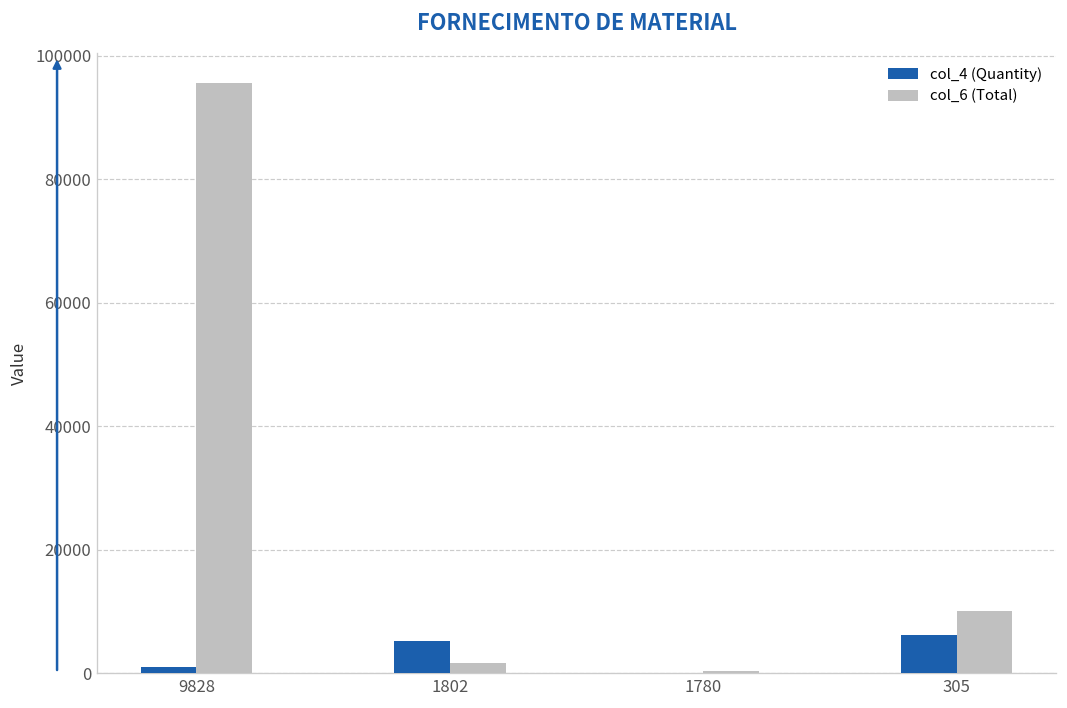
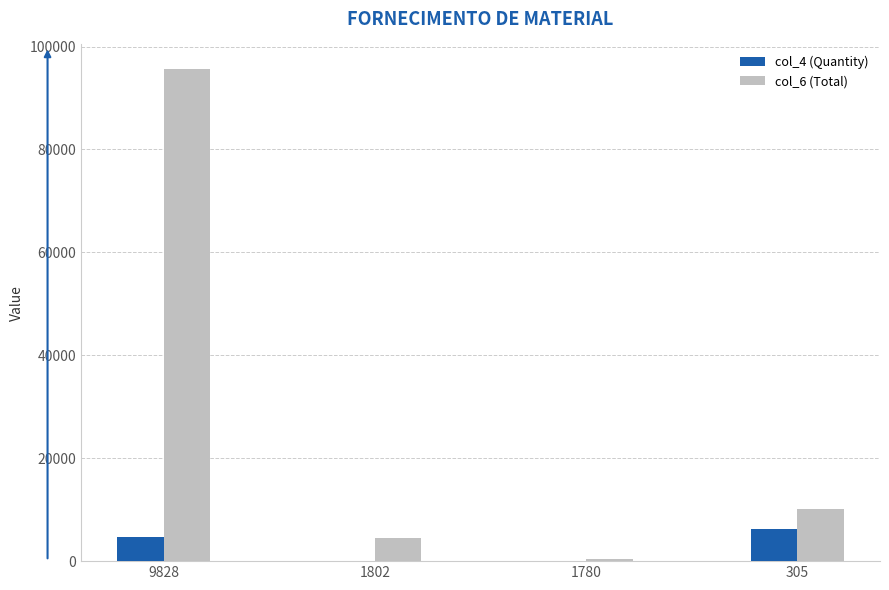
col_4 (Quantity), 9828: 1000 -> 5000
col_4 (Quantity), 1802: 5000 -> 0
col_6 (Total), 1802: 2000 -> 4000
